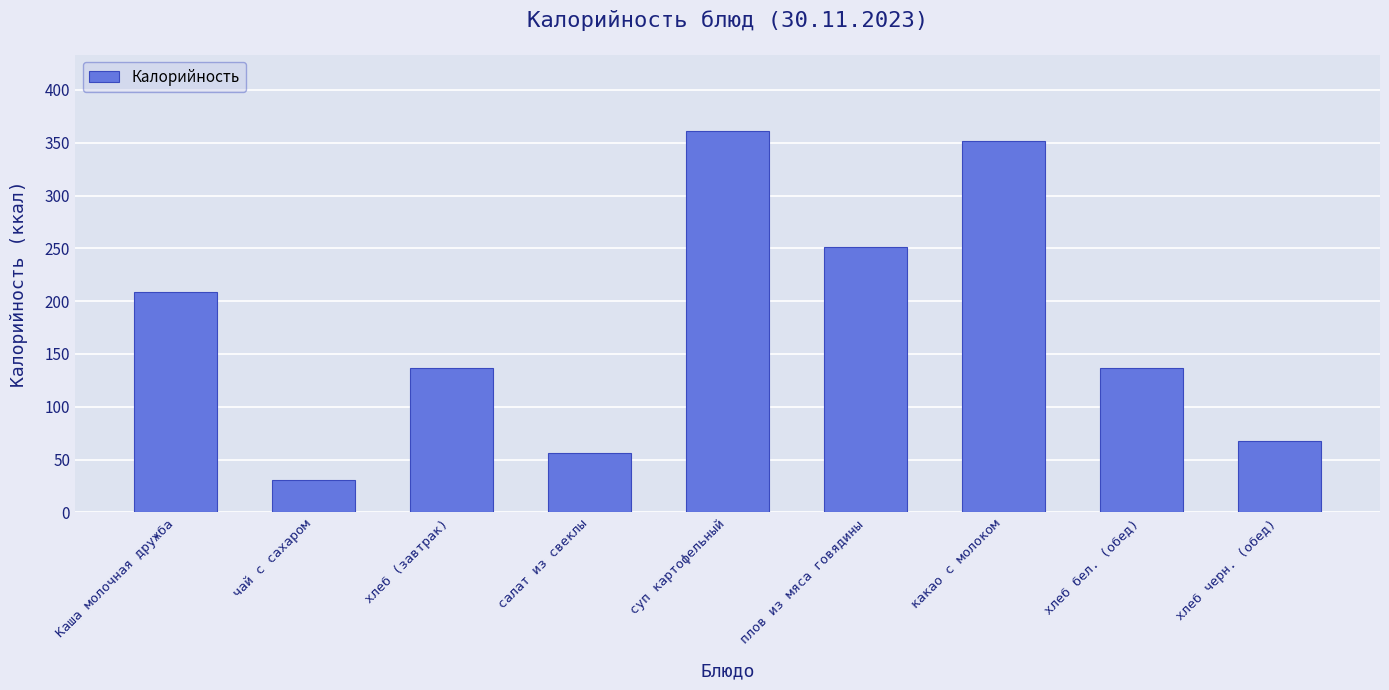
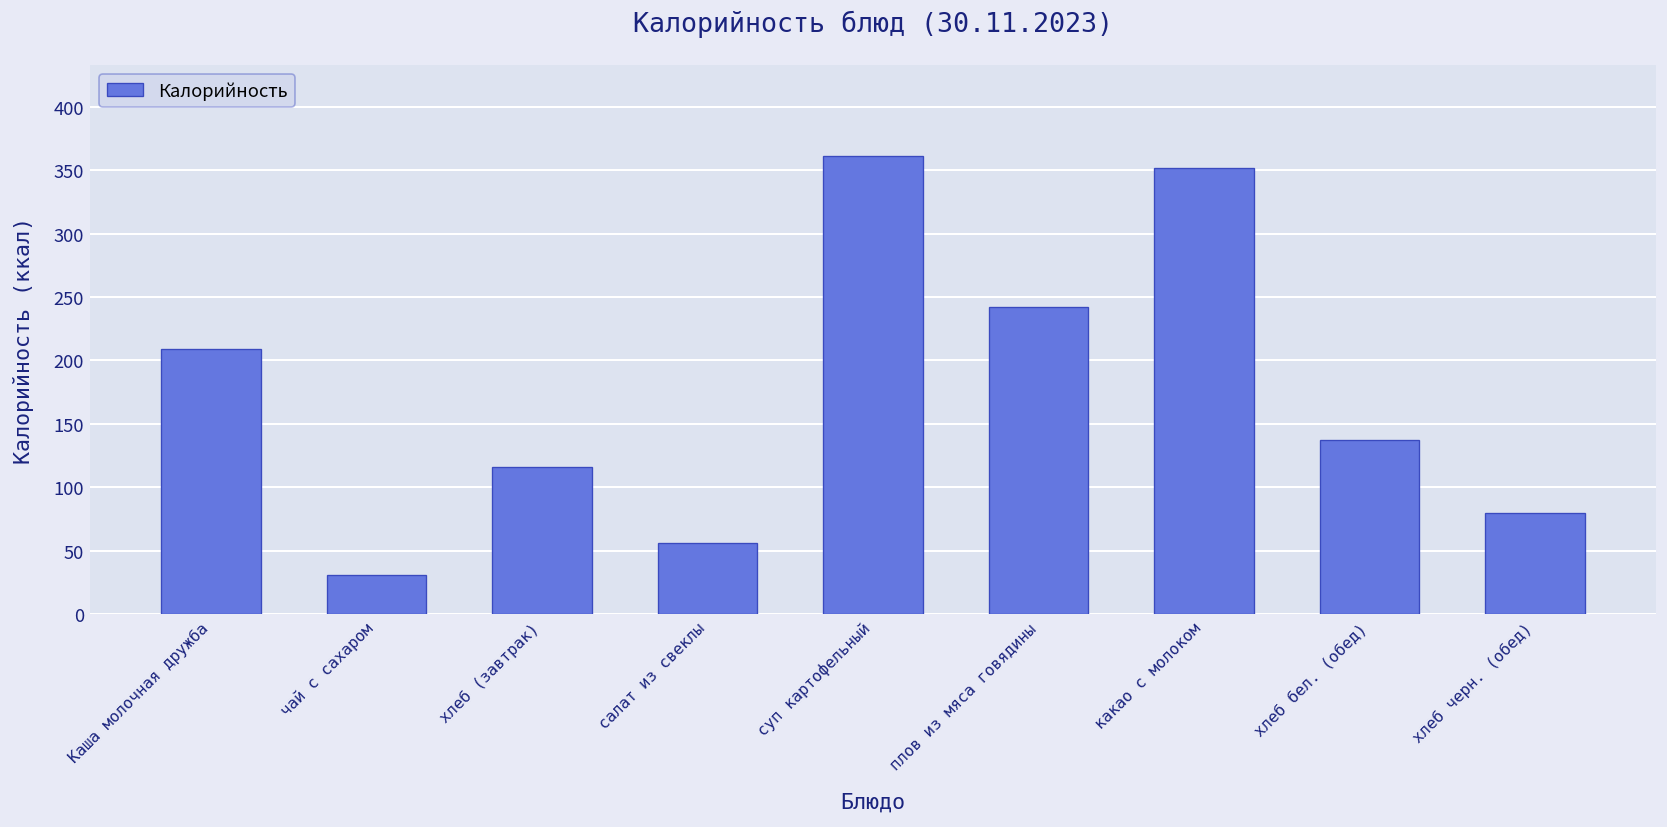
хлеб (завтрак): 137 -> 116
плов из мяса говядины: 251 -> 242
хлеб черн. (обед): 68 -> 80
